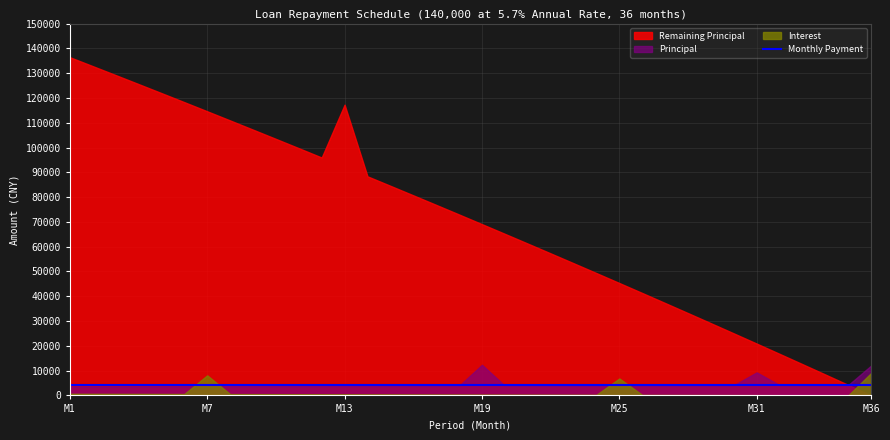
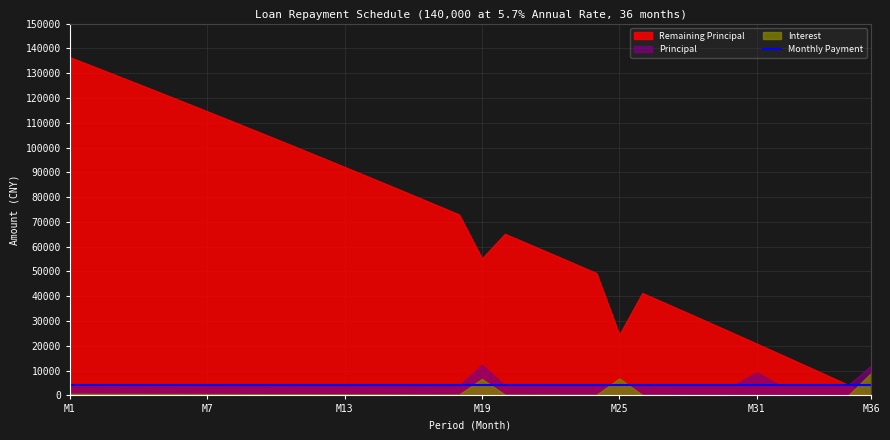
Interest, M7: 8000 -> 1000
Remaining Principal, M13: 117000 -> 92000
Remaining Principal, M19: 69000 -> 55000
Interest, M19: 0 -> 7000
Remaining Principal, M25: 45000 -> 24000
